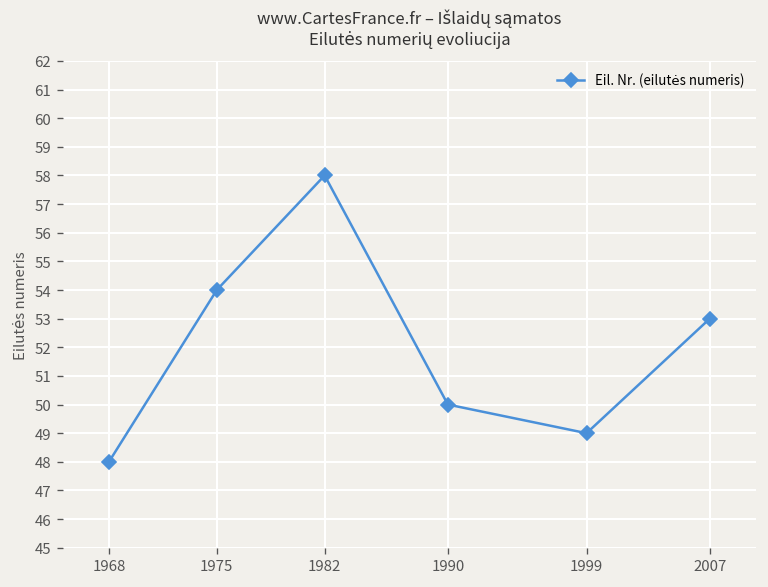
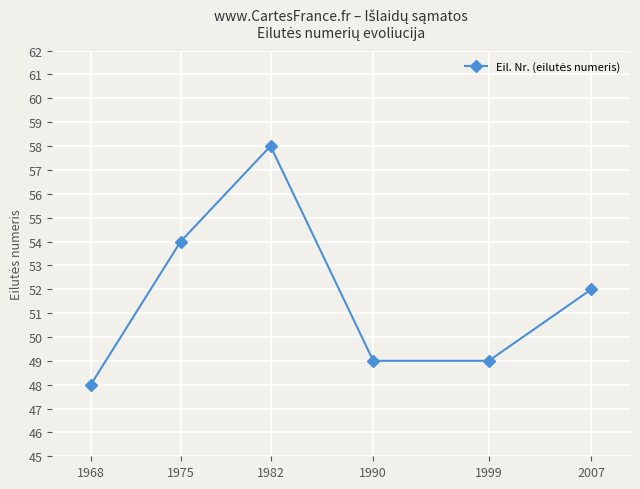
1990: 50 -> 49
2007: 53 -> 52
